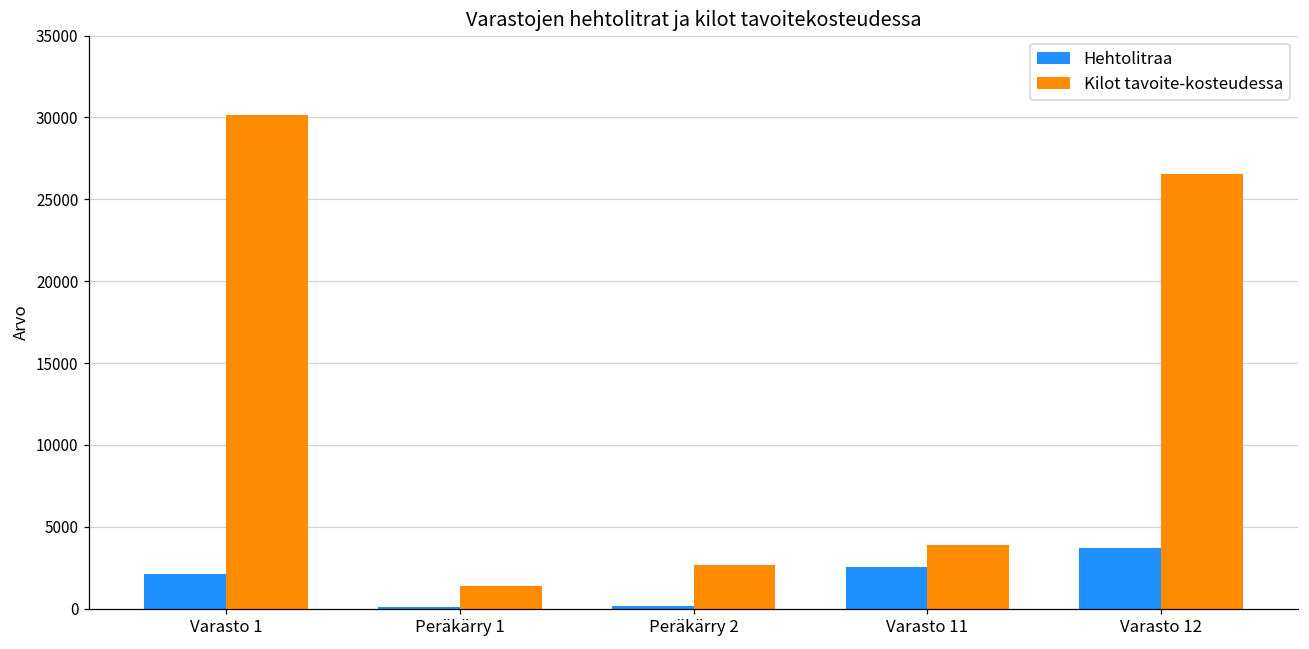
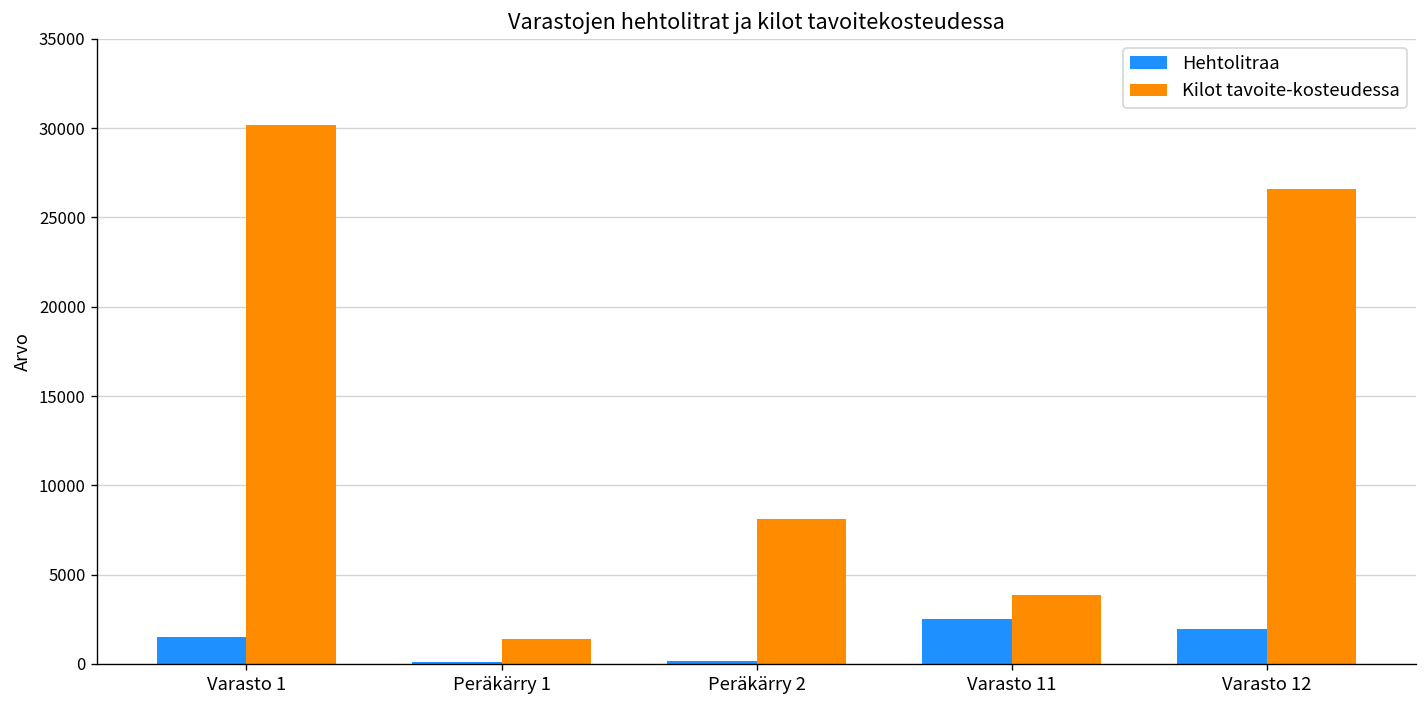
Hehtolitraa, Varasto 1: 2100 -> 1500
Kilot tavoite-kosteudessa, Peräkärry 2: 2600 -> 8100
Hehtolitraa, Varasto 12: 3700 -> 2000
